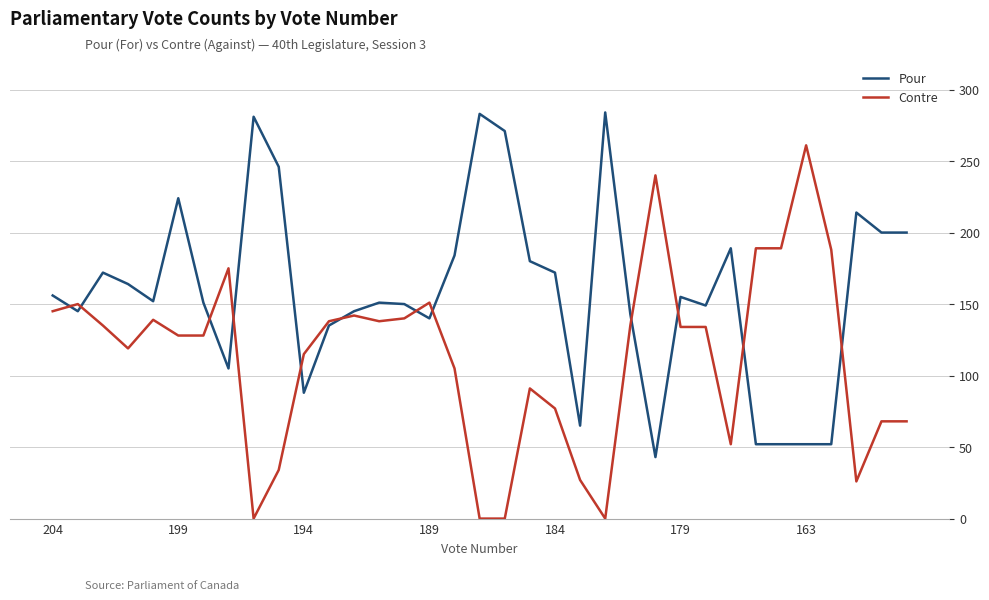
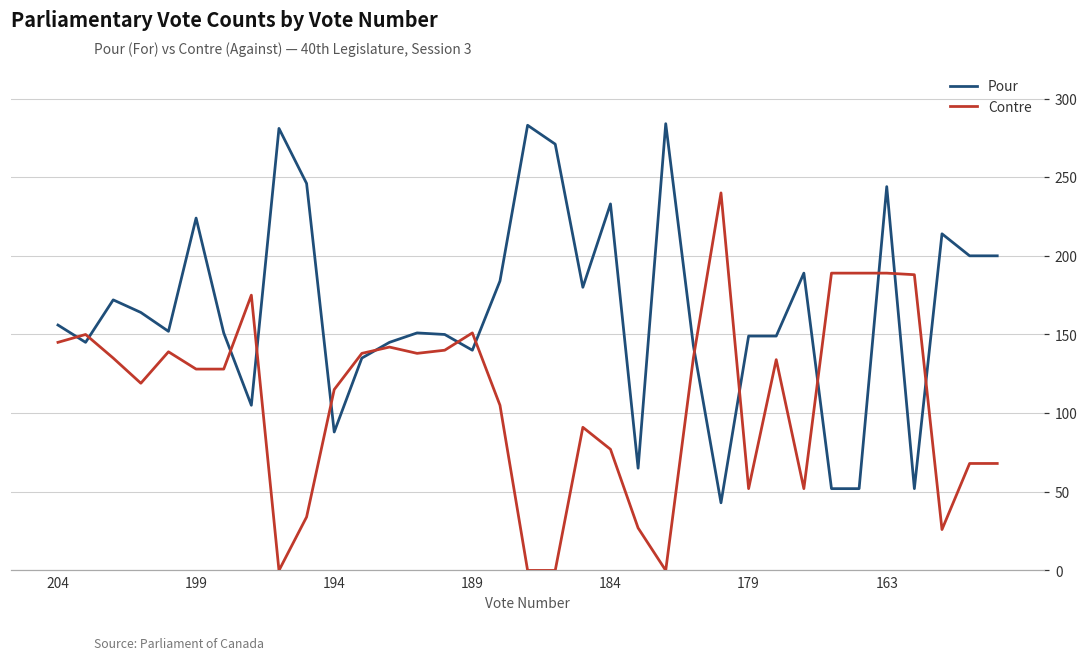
Pour, 184: 172 -> 233
Pour, 179: 155 -> 149
Contre, 179: 134 -> 52
Pour, 163: 52 -> 244
Contre, 163: 261 -> 189
